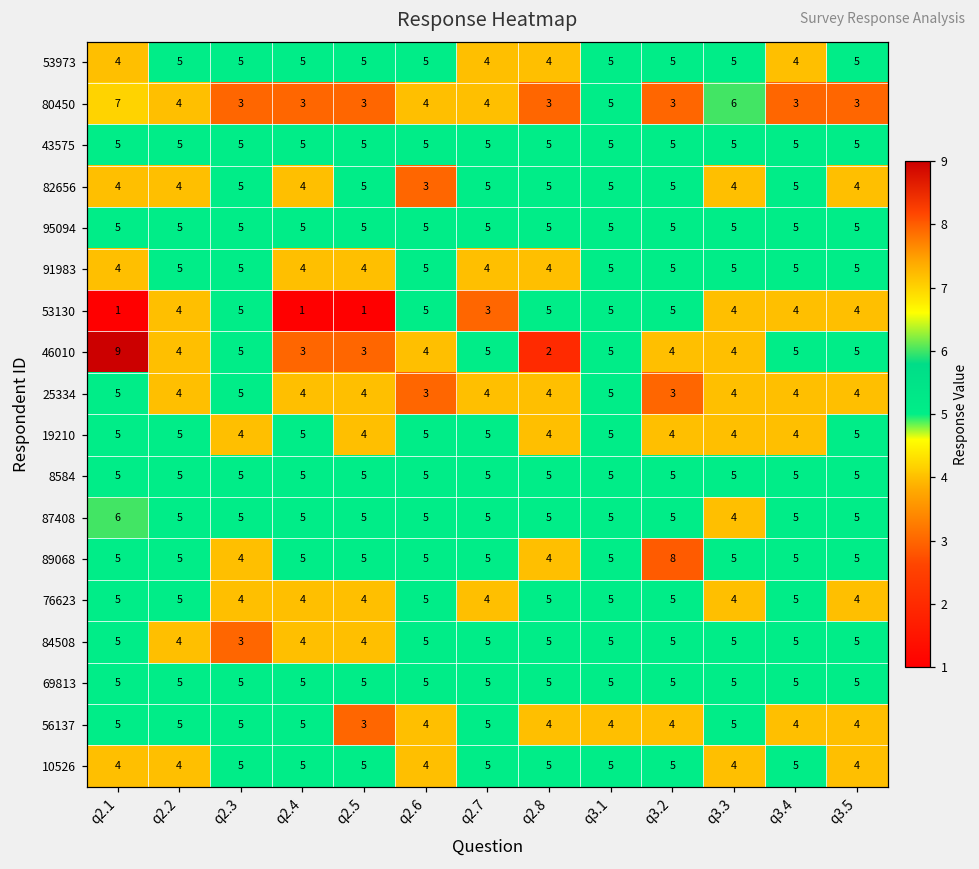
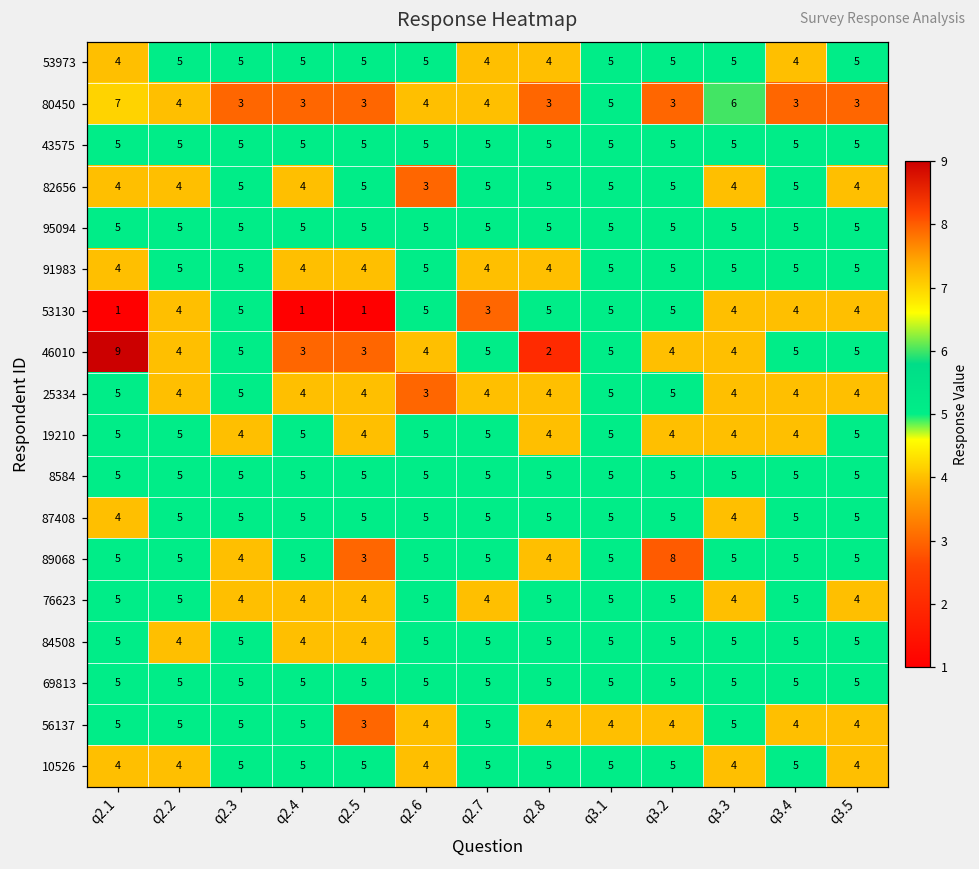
25334, q3.2: 3 -> 5
87408, q2.1: 6 -> 4
89068, q2.5: 5 -> 3
84508, q2.3: 3 -> 5
